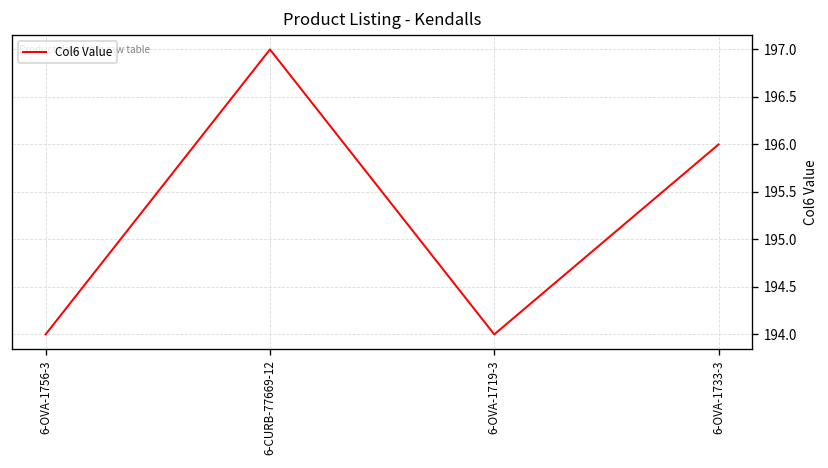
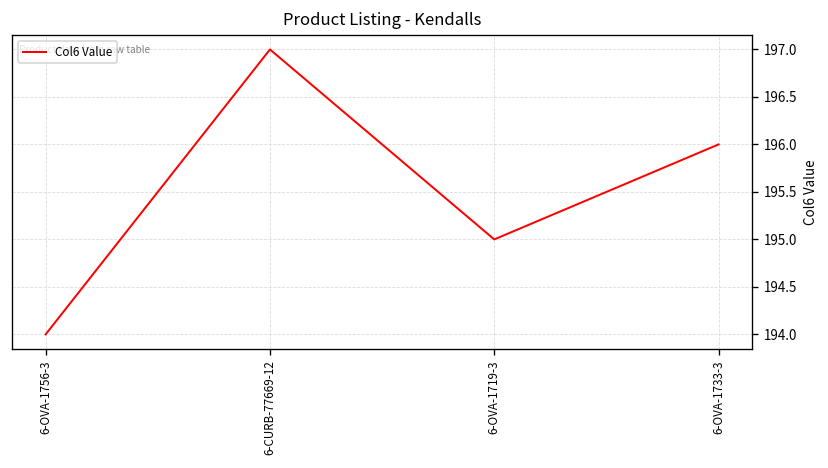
6-OVA-1719-3: 194 -> 195
